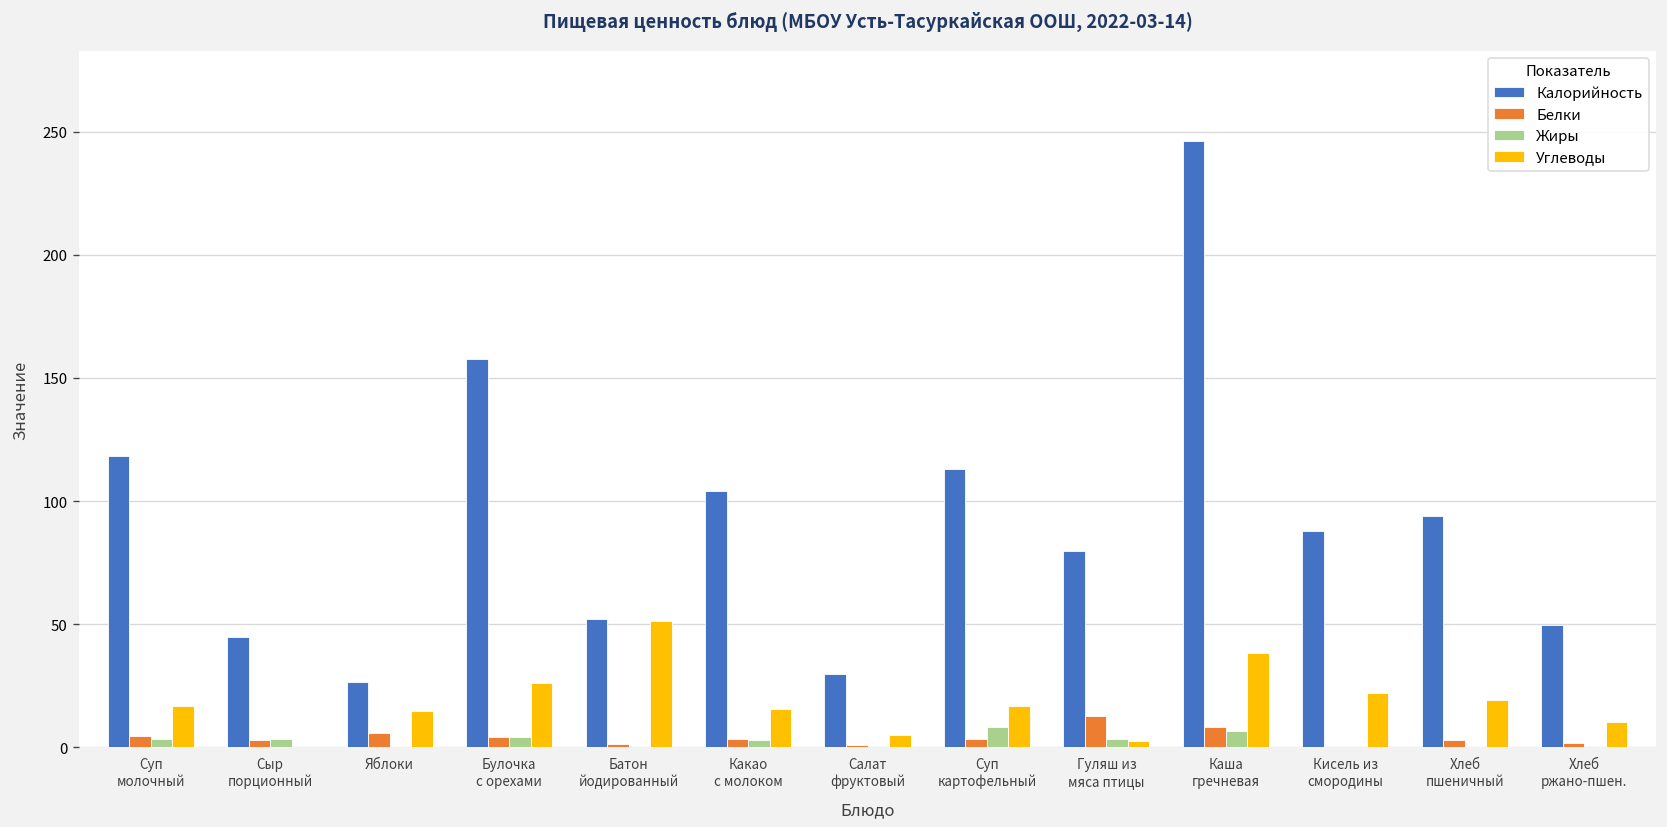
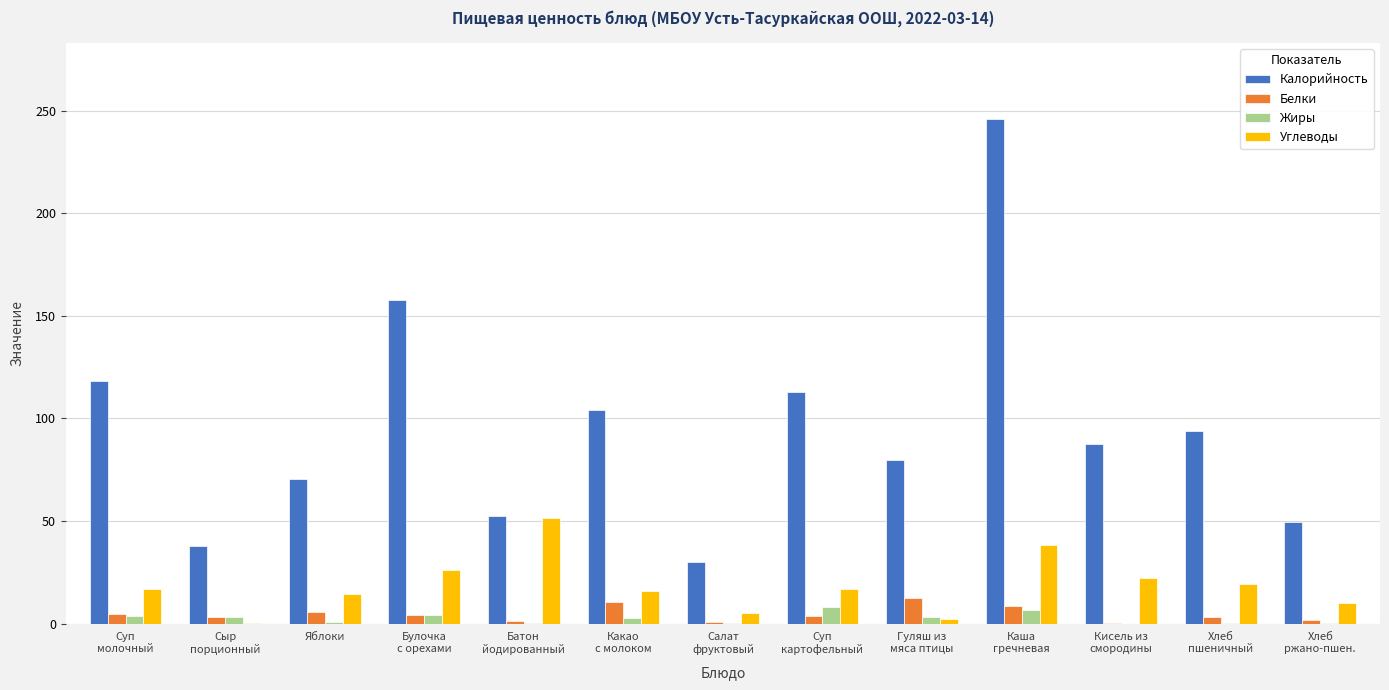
Калорийность, Сыр порционный: 45 -> 38
Калорийность, Яблоки: 26 -> 71
Белки, Какао с молоком: 4 -> 11
